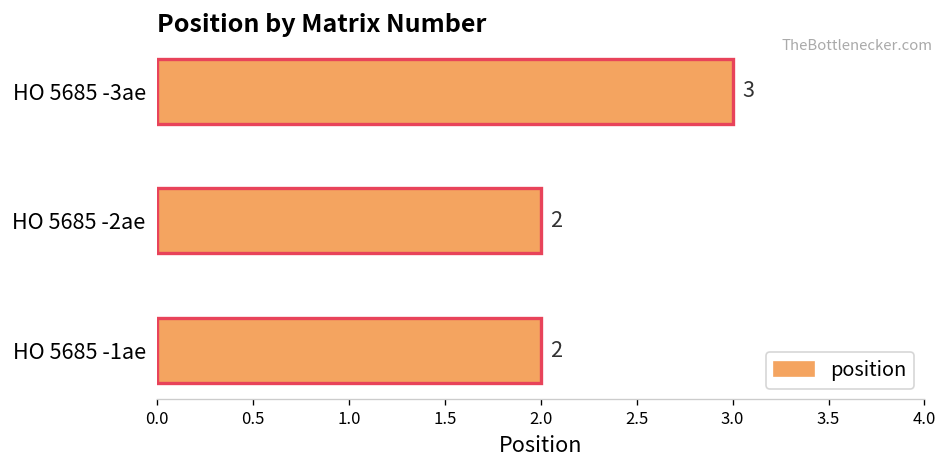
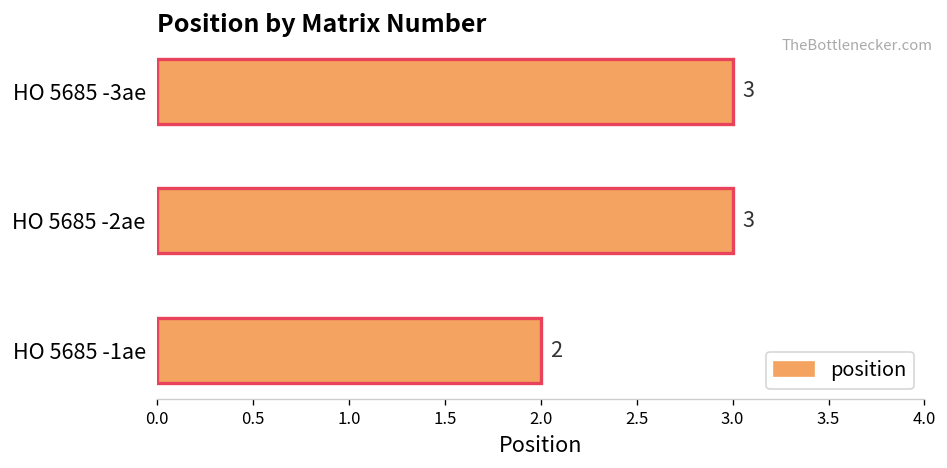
HO 5685 -2ae: 2 -> 3
